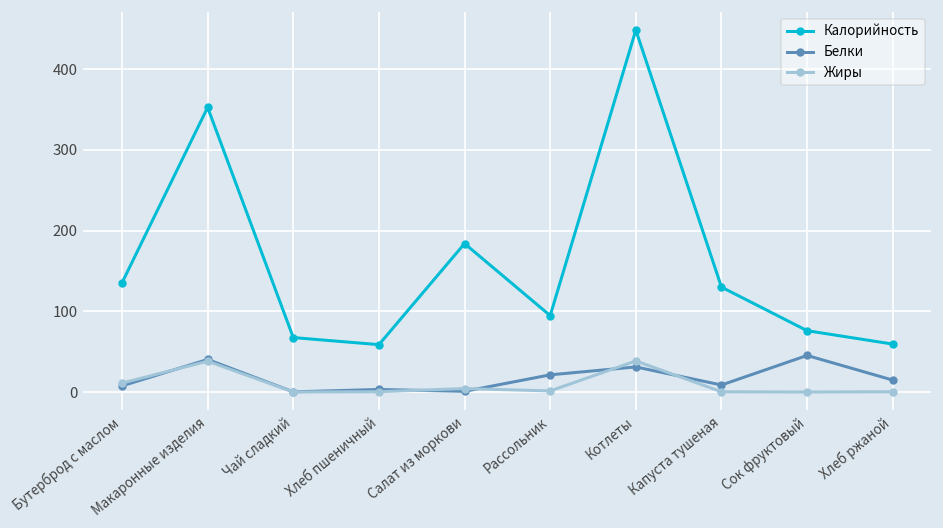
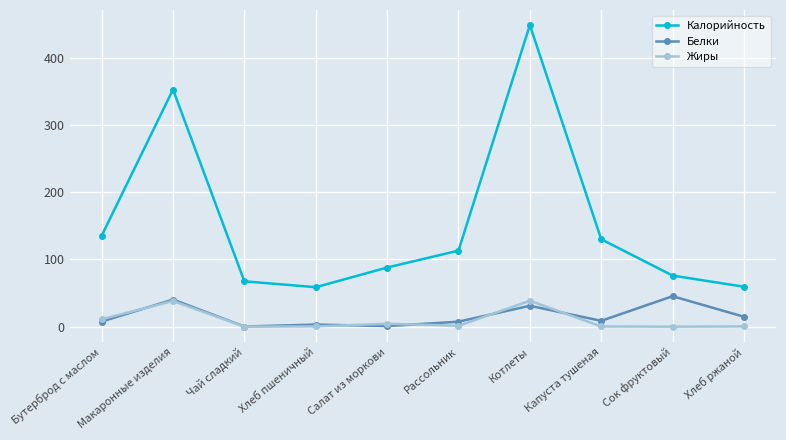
Калорийность, Салат из моркови: 180 -> 90
Калорийность, Рассольник: 90 -> 110
Белки, Рассольник: 20 -> 10
